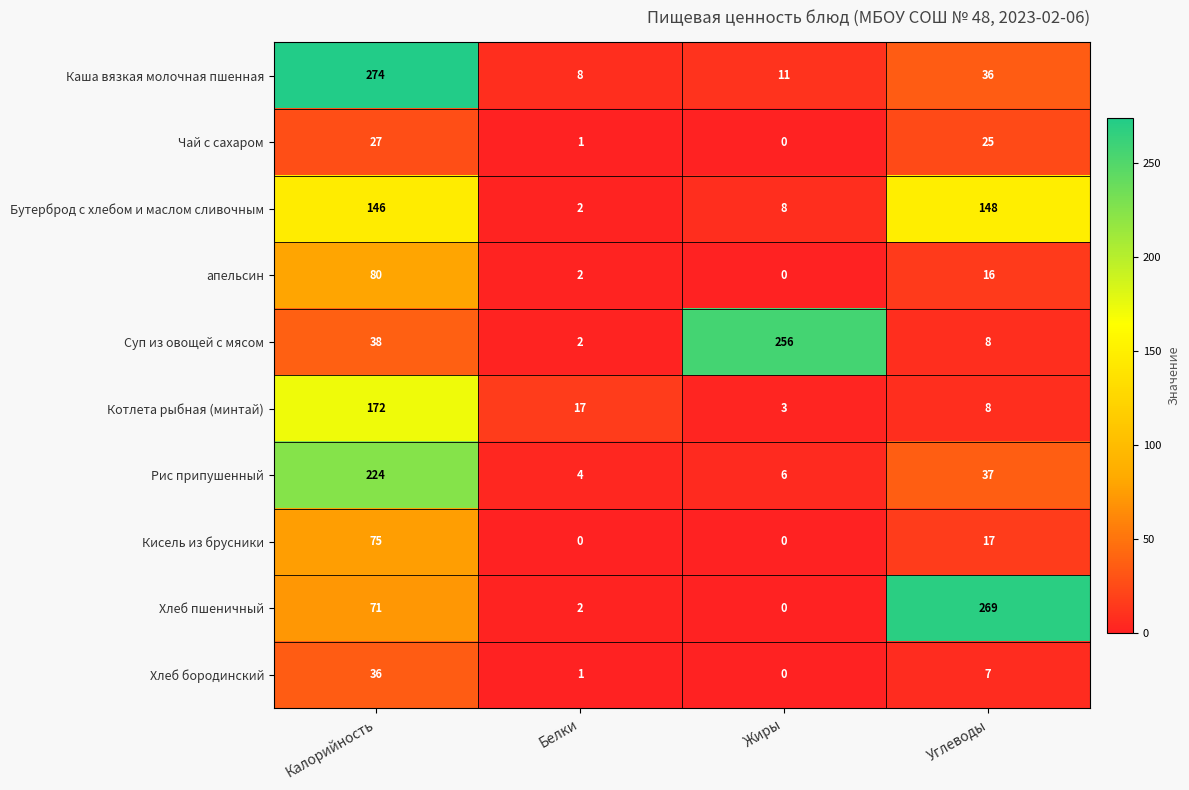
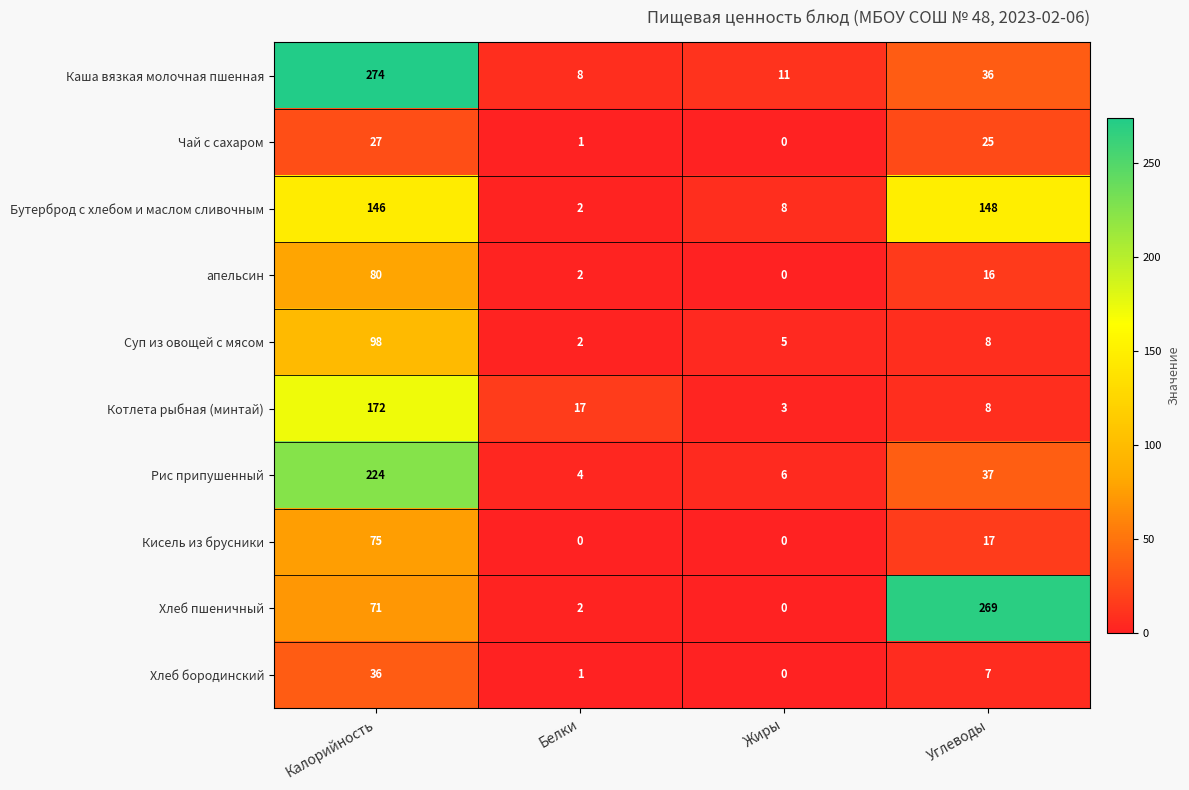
Суп из овощей с мясом, Калорийность: 38 -> 98
Суп из овощей с мясом, Жиры: 256 -> 5
